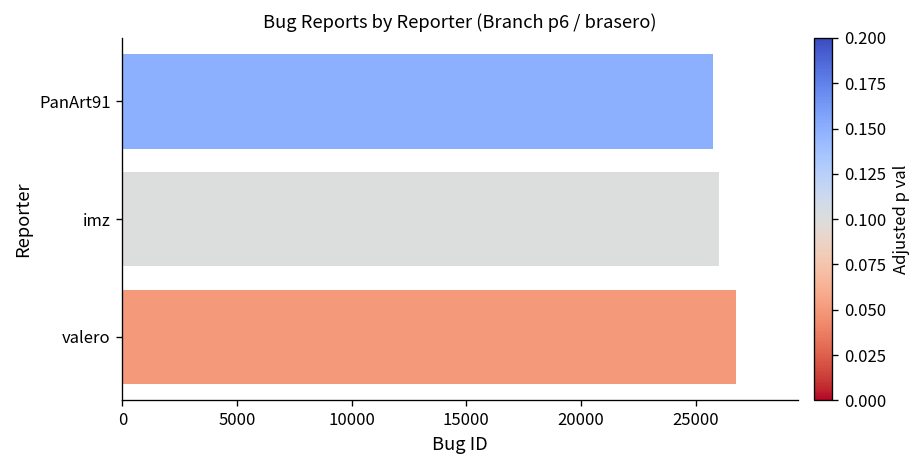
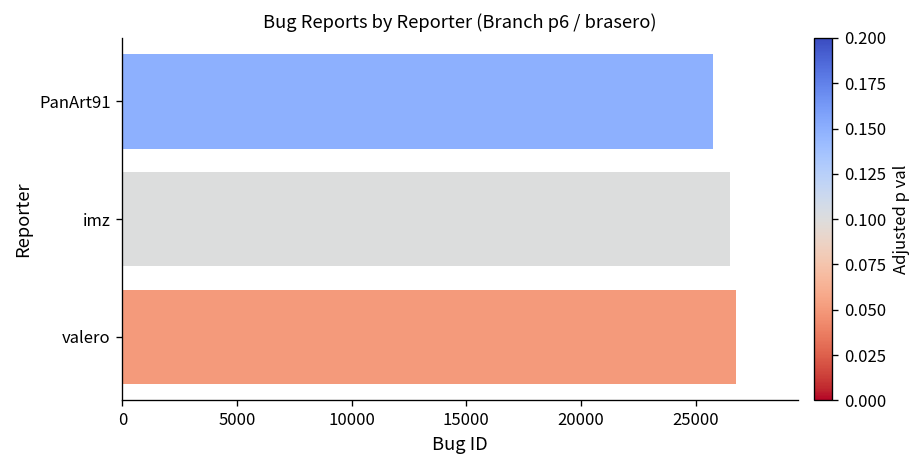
imz: 26000 -> 26500
